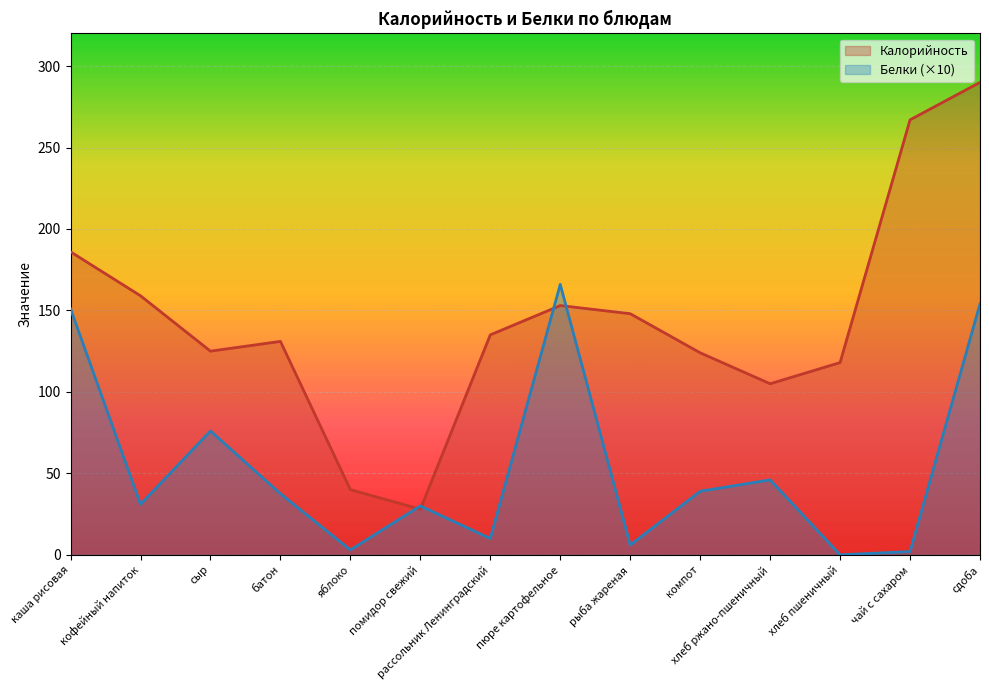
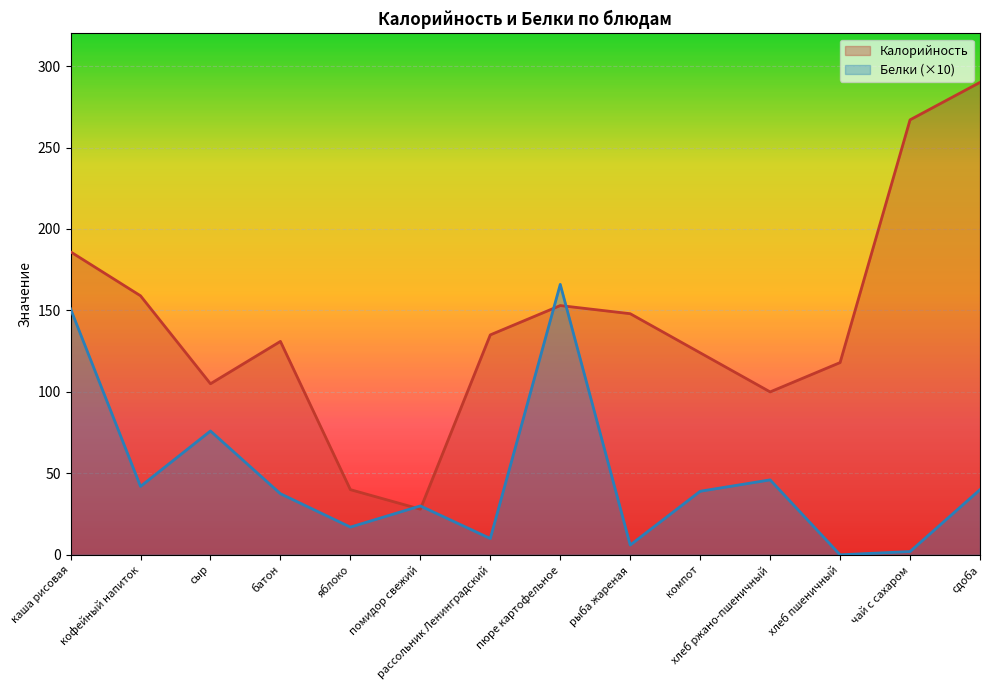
Белки (×10), кофейный напиток: 31 -> 42
Калорийность, сыр: 125 -> 105
Белки (×10), яблоко: 3 -> 17
Калорийность, хлеб ржано-пшеничный: 105 -> 100
Белки (×10), сдоба: 154 -> 40
